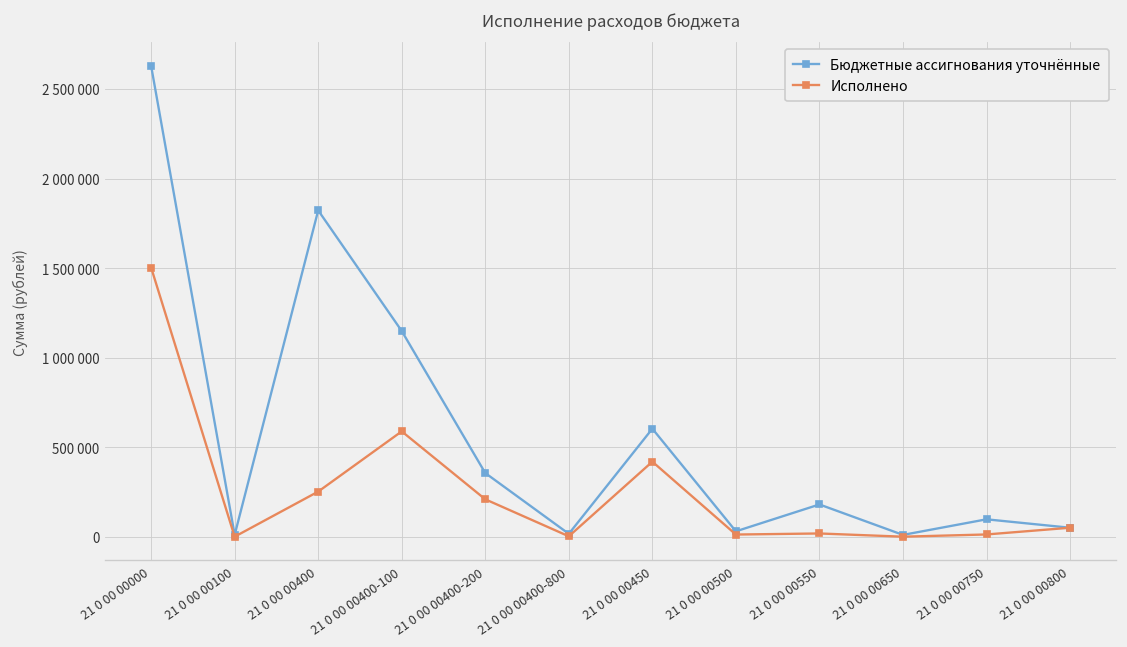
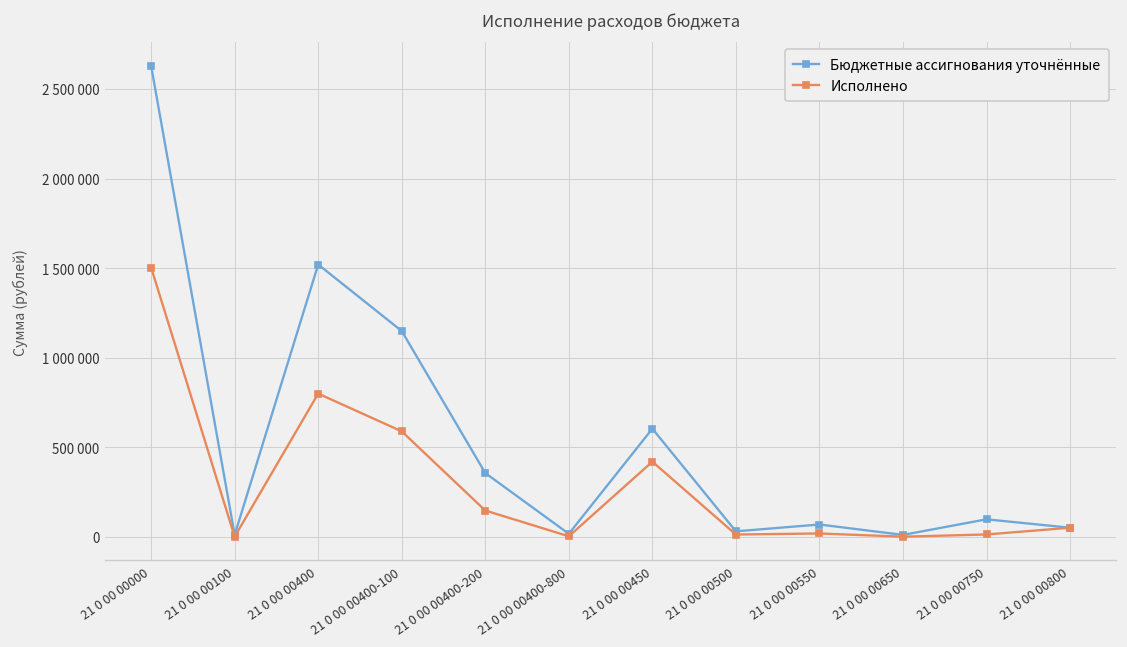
Бюджетные ассигнования уточнённые, 21 0 00 00400: 1820000 -> 1520000
Исполнено, 21 0 00 00400: 250000 -> 800000
Исполнено, 21 0 00 00400-200: 210000 -> 150000
Бюджетные ассигнования уточнённые, 21 0 00 00550: 180000 -> 70000
